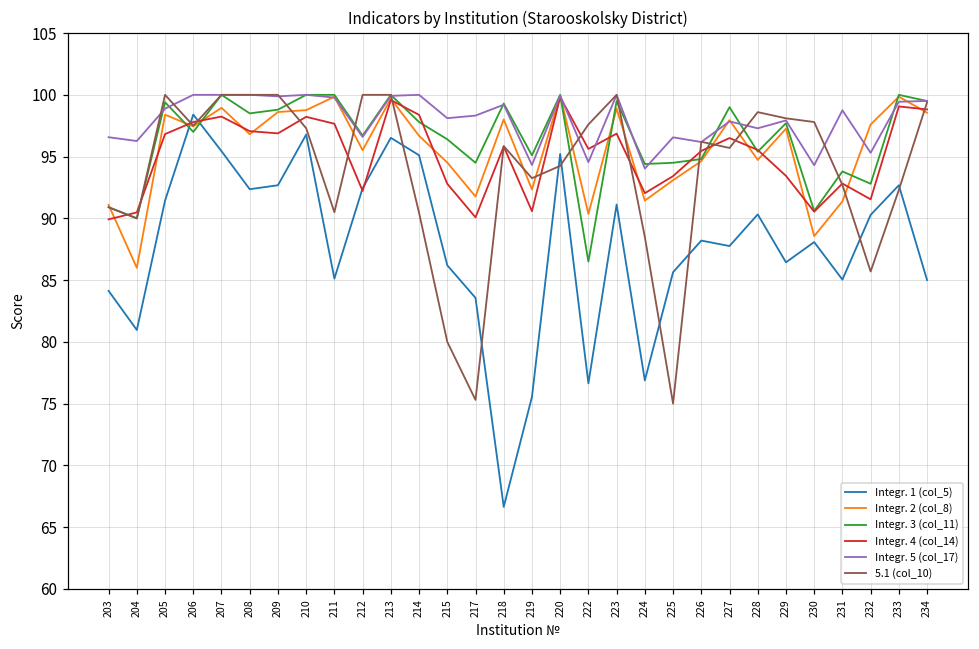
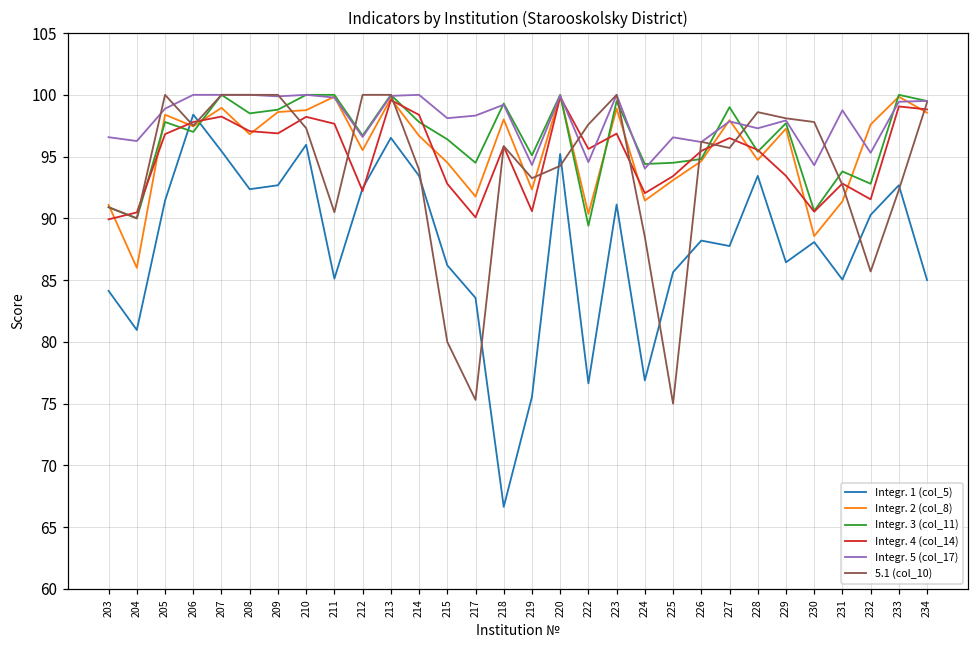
Integr. 3 (col_11), 205: 99.4 -> 97.8
Integr. 1 (col_5), 210: 96.8 -> 96.0
Integr. 1 (col_5), 214: 95.1 -> 93.4
5.1 (col_10), 214: 90.5 -> 93.9
Integr. 3 (col_11), 222: 86.5 -> 89.4
Integr. 1 (col_5), 228: 90.3 -> 93.4
